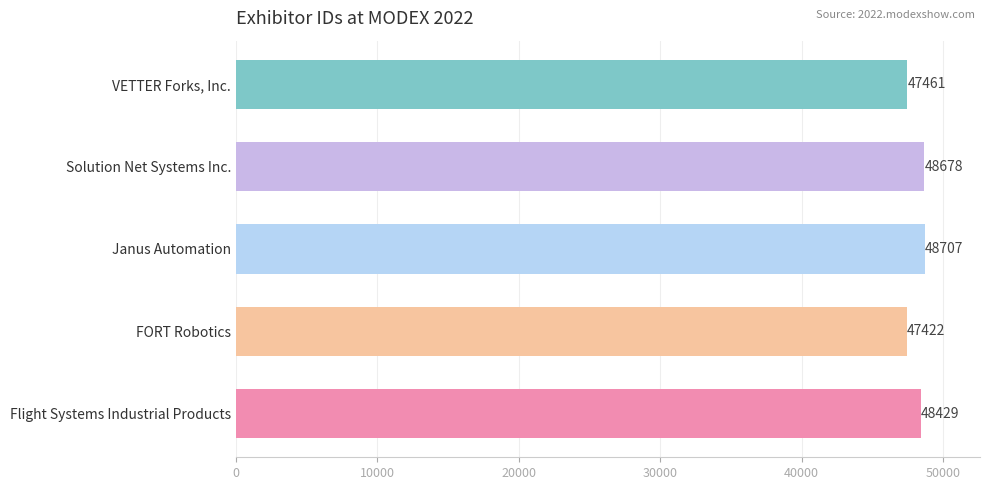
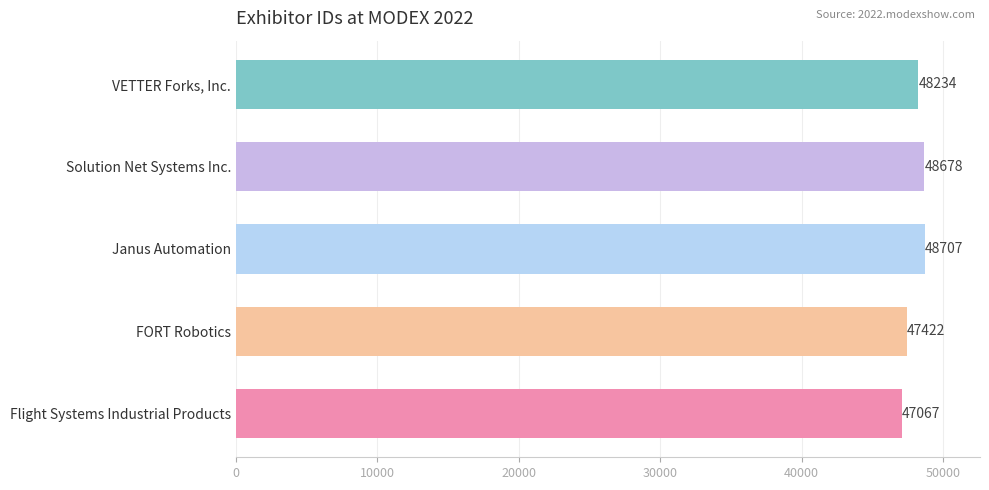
VETTER Forks, Inc.: 47461 -> 48234
Flight Systems Industrial Products: 48429 -> 47067
